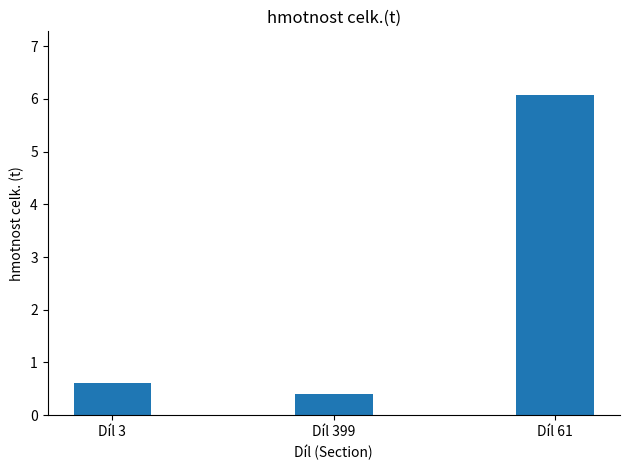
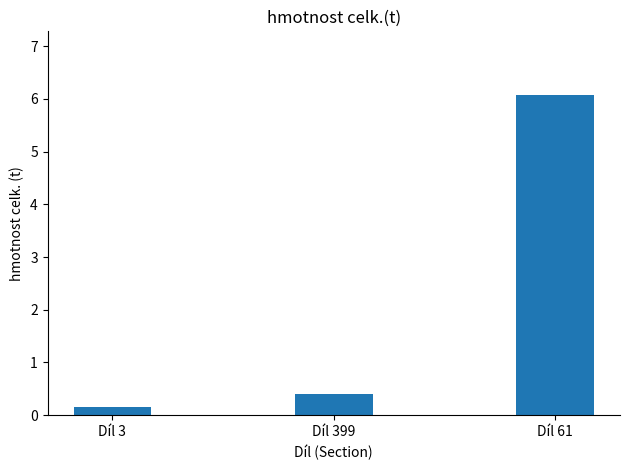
Díl 3: 0.6 -> 0.2
